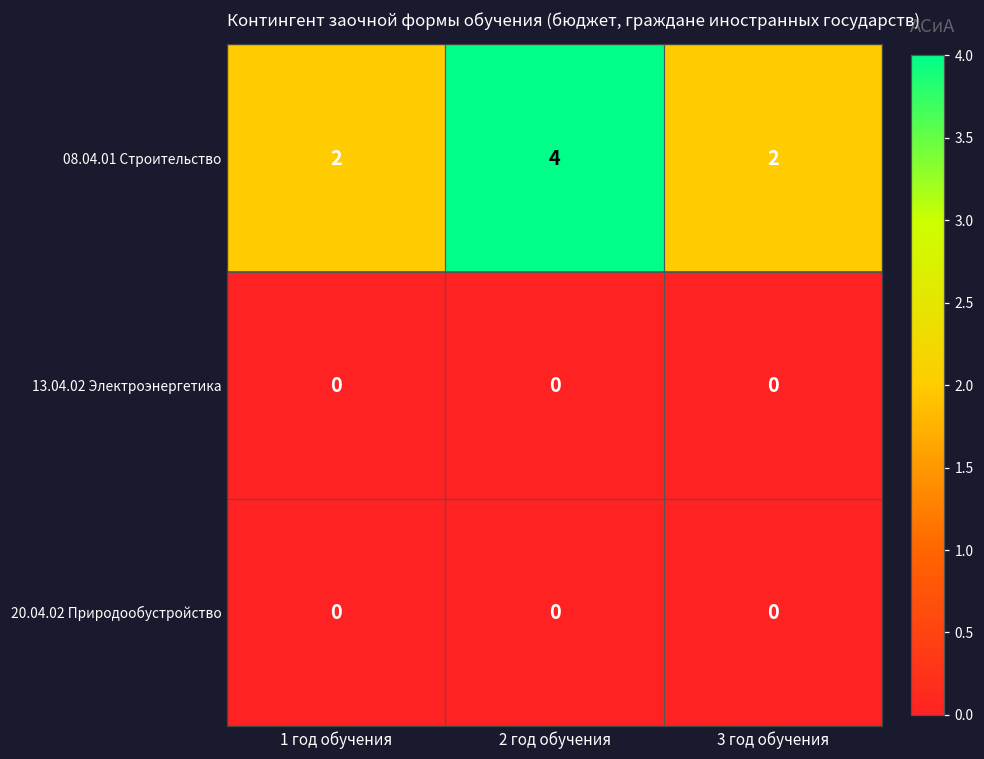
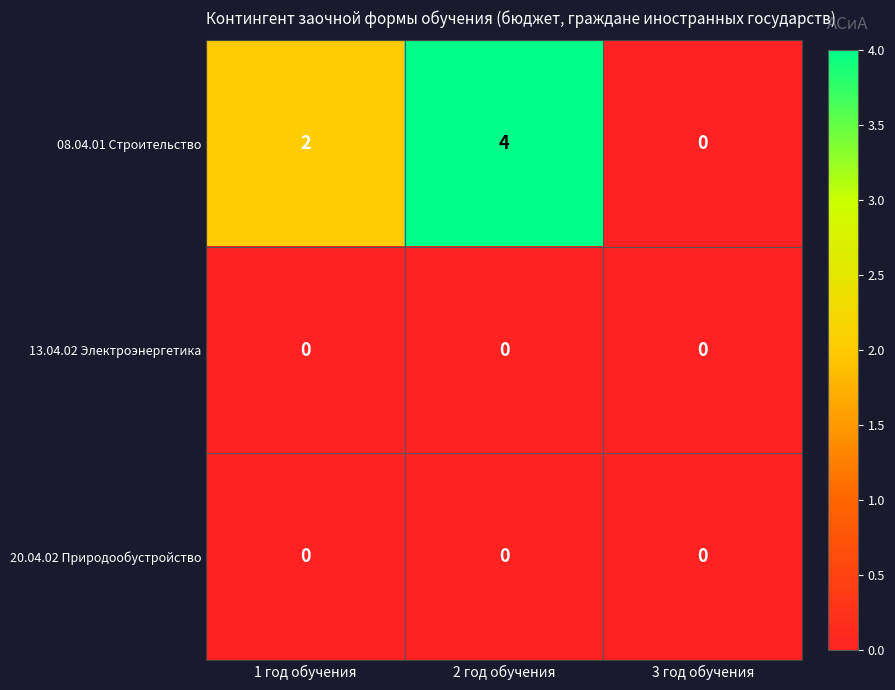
08.04.01 Строительство, 3 год обучения: 2 -> 0
